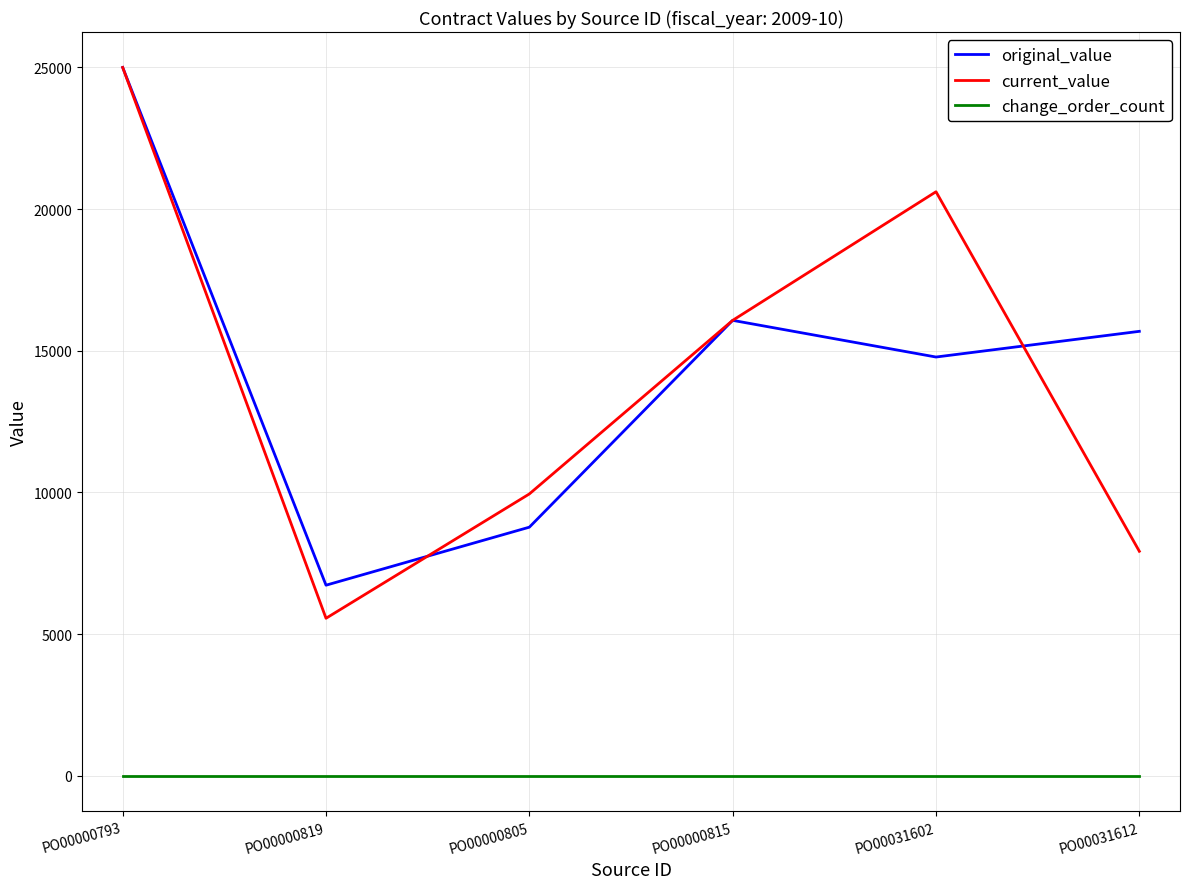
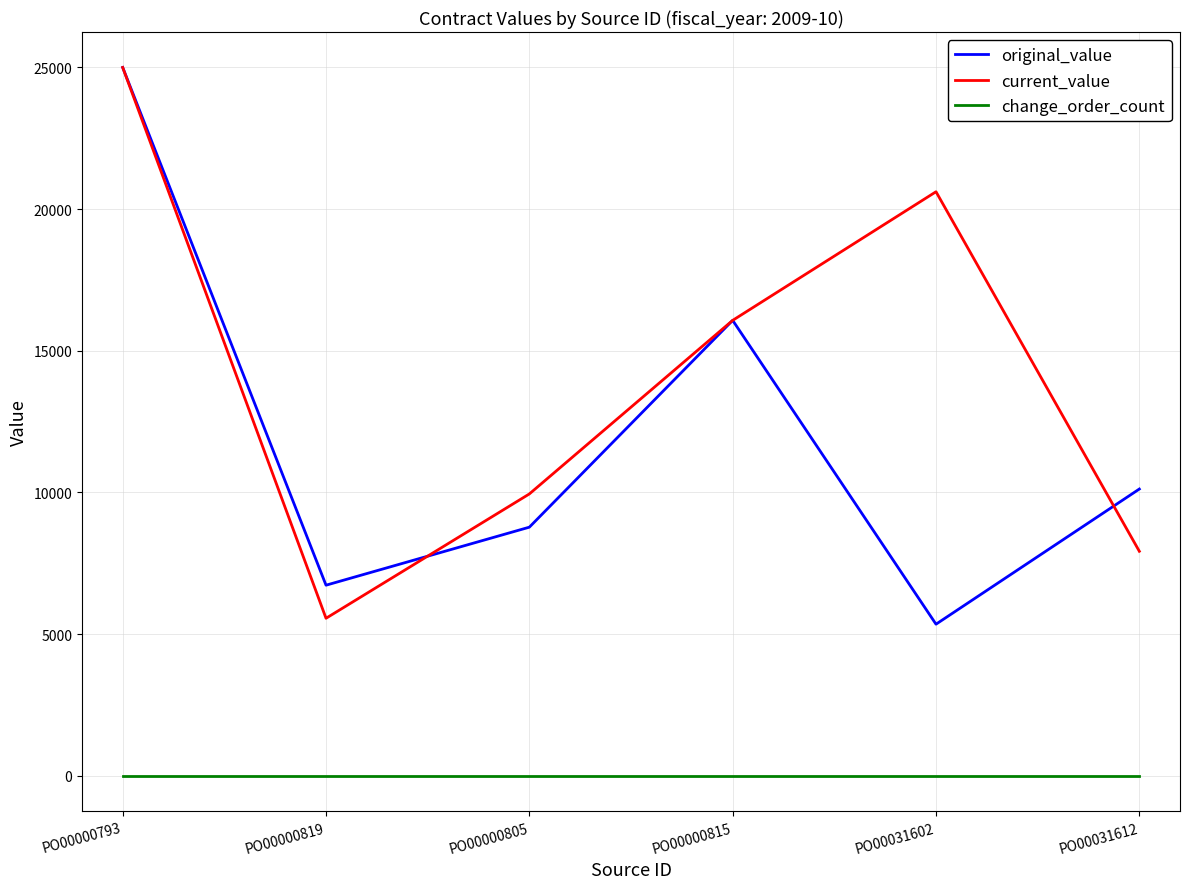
original_value, PO00031602: 14800 -> 5400
original_value, PO00031612: 15700 -> 10100
